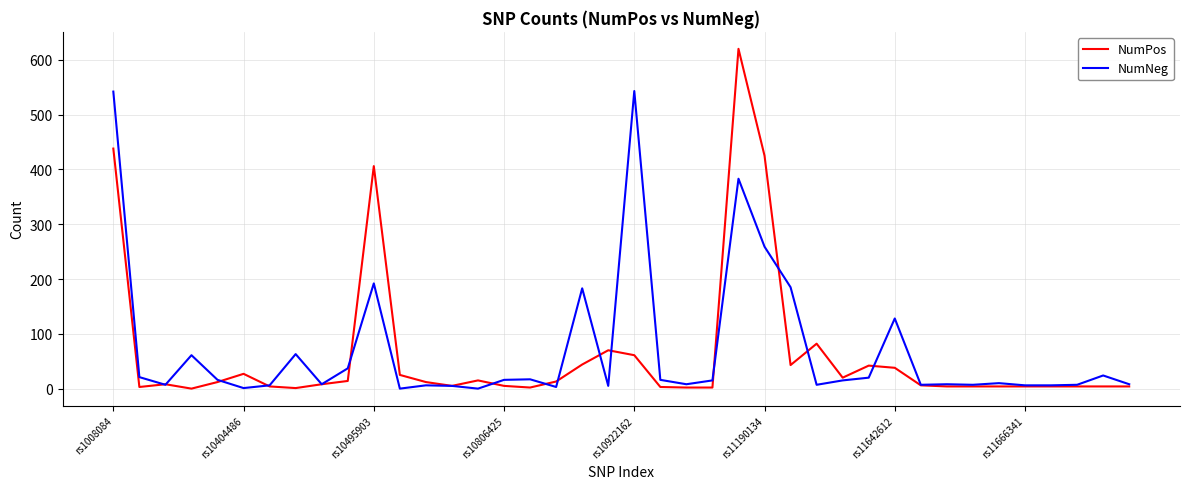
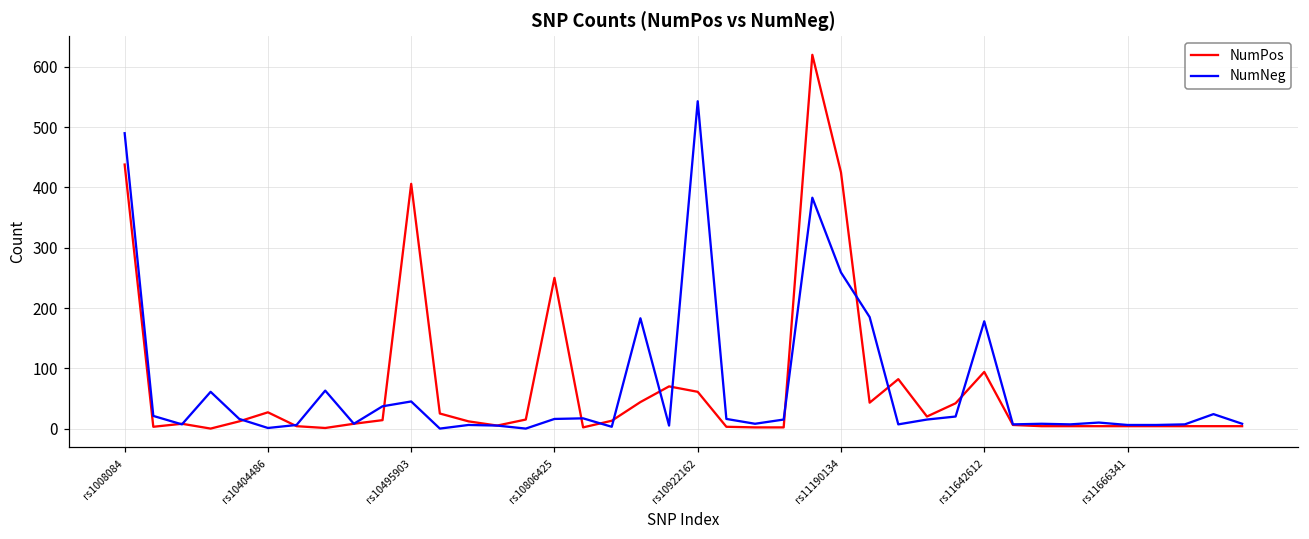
NumNeg, rs1008084: 540 -> 490
NumNeg, rs10495903: 190 -> 50
NumPos, rs10806425: 10 -> 250
NumPos, rs11642612: 40 -> 90
NumNeg, rs11642612: 130 -> 180
